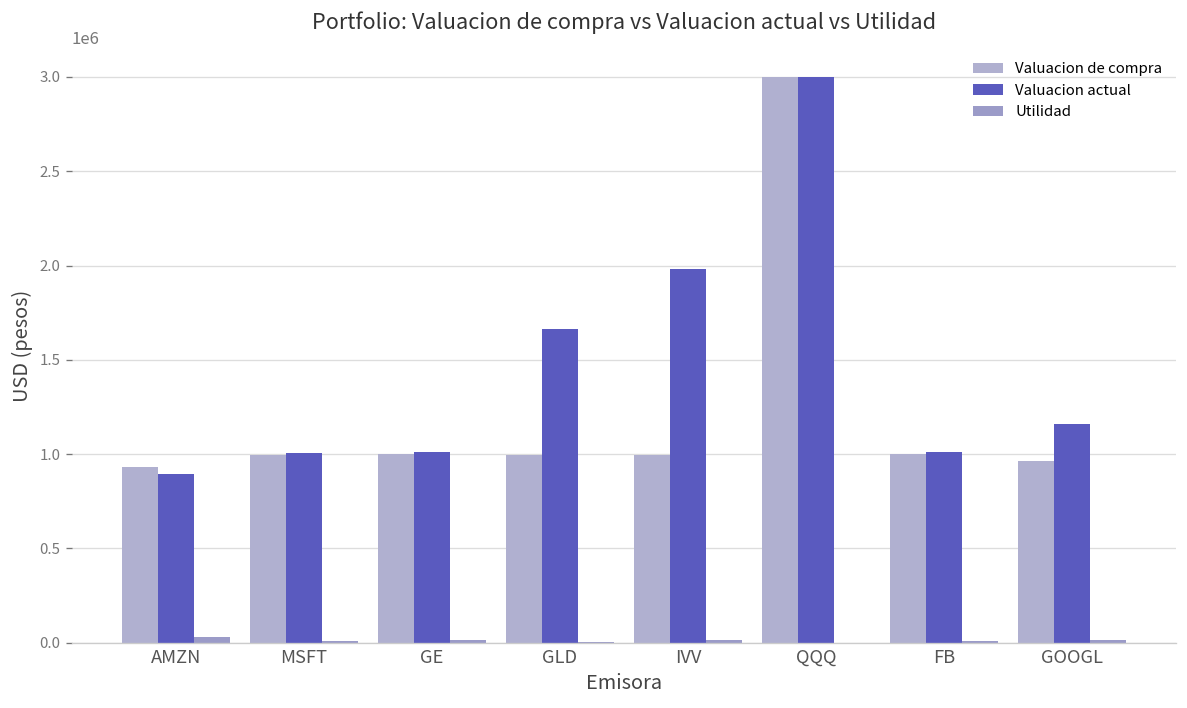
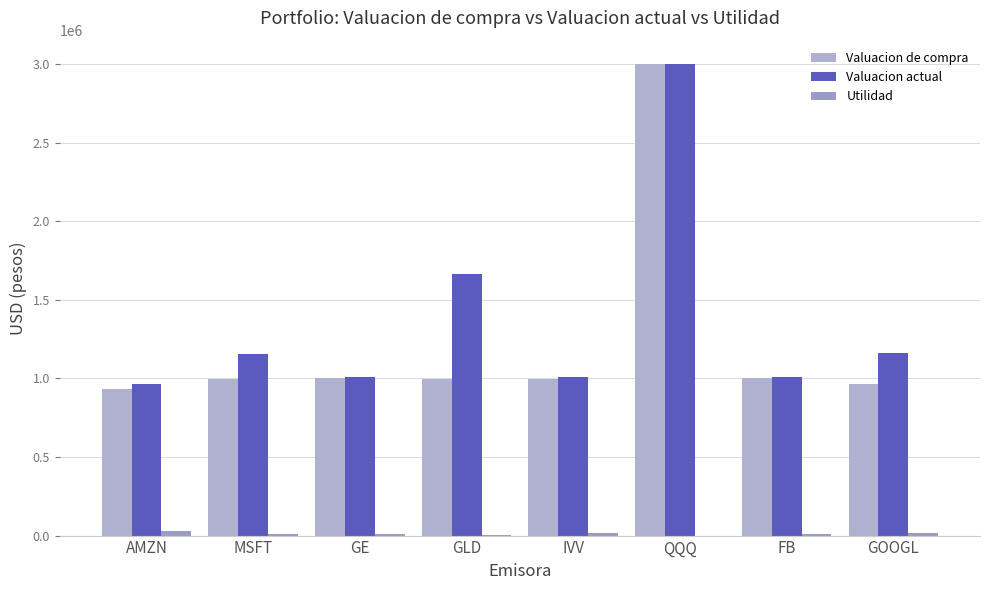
Valuacion actual, AMZN: 900000 -> 960000
Valuacion actual, MSFT: 1010000 -> 1160000
Valuacion actual, IVV: 1980000 -> 1010000
